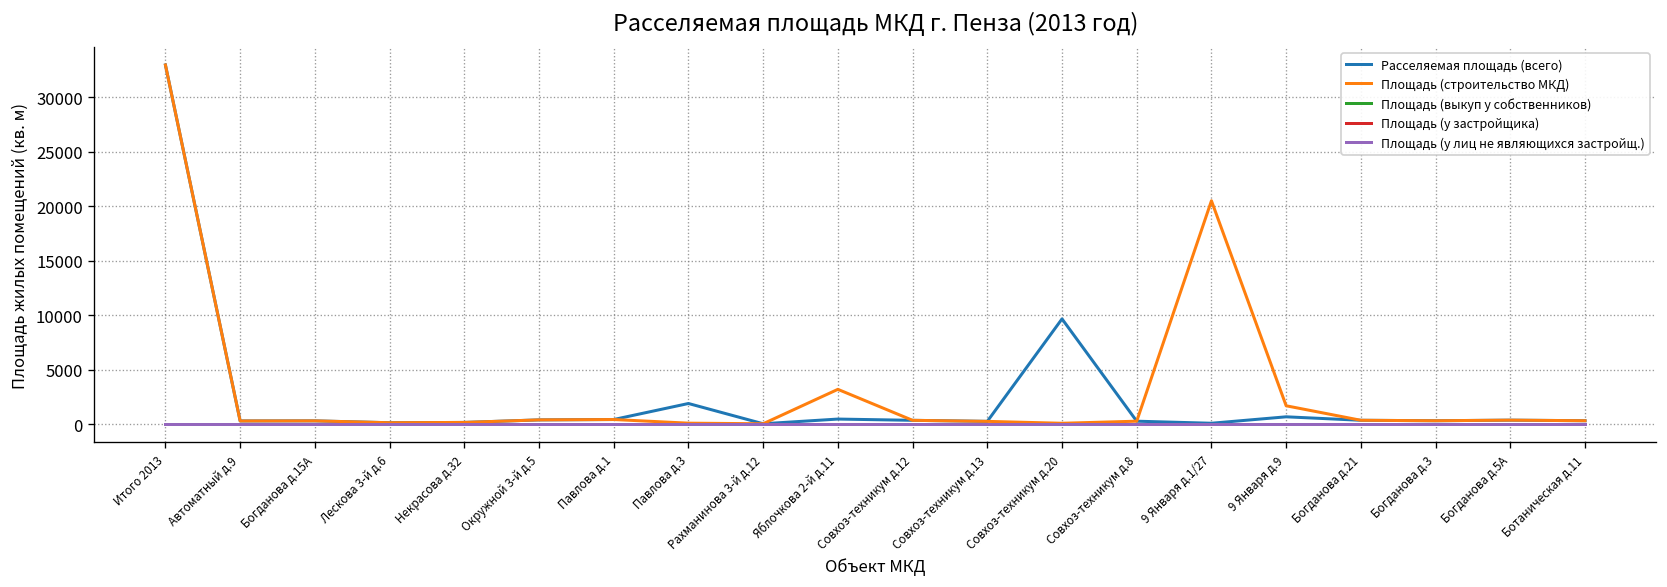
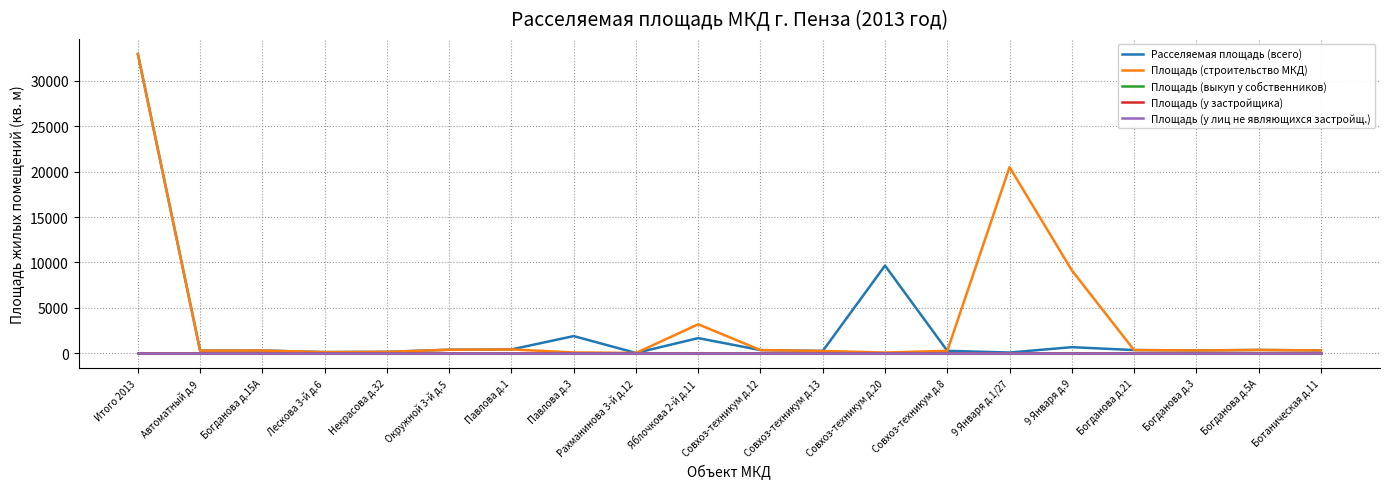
Расселяемая площадь (всего), Яблочкова 2-й д.11: 0 -> 2000
Площадь (строительство МКД), 9 Января д.9: 2000 -> 9000
